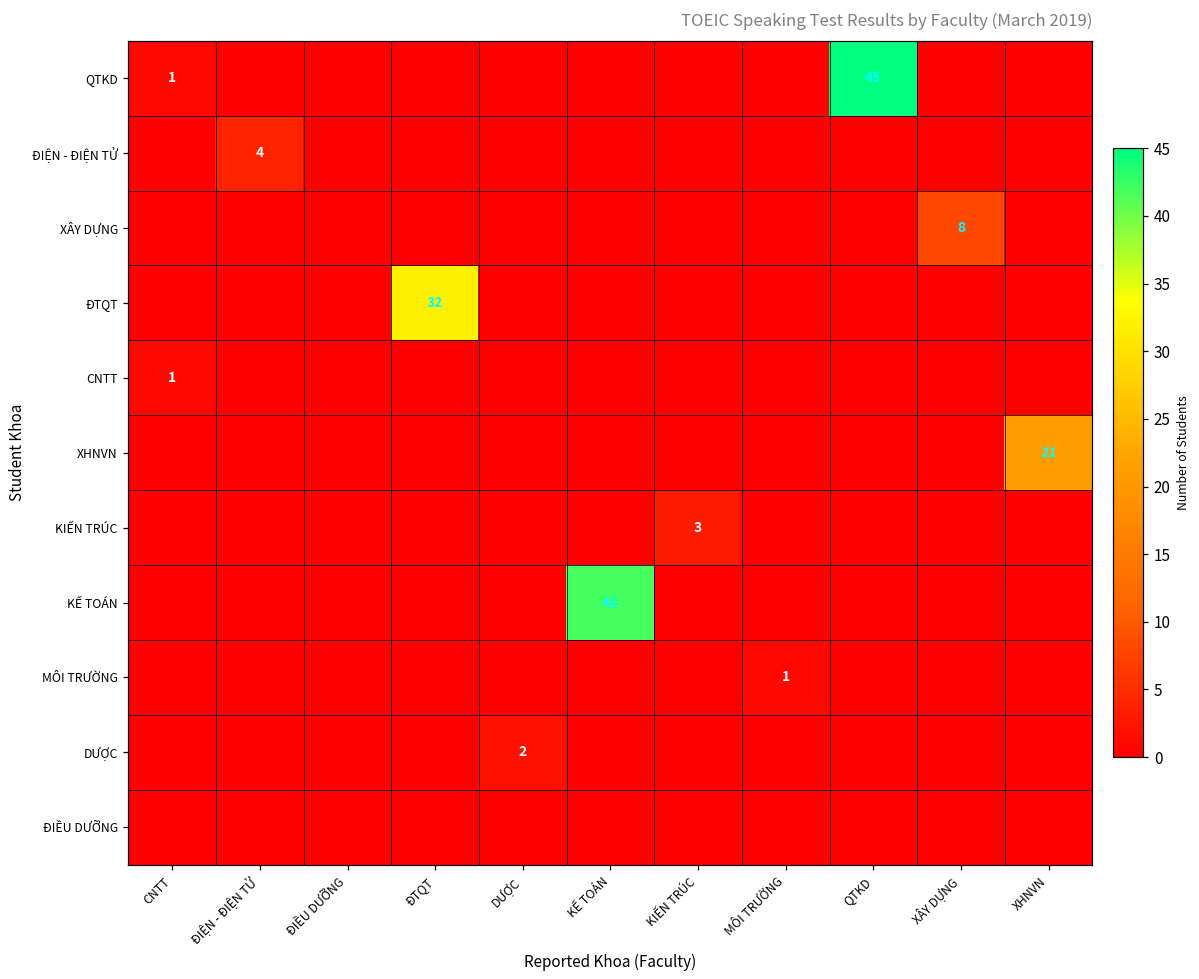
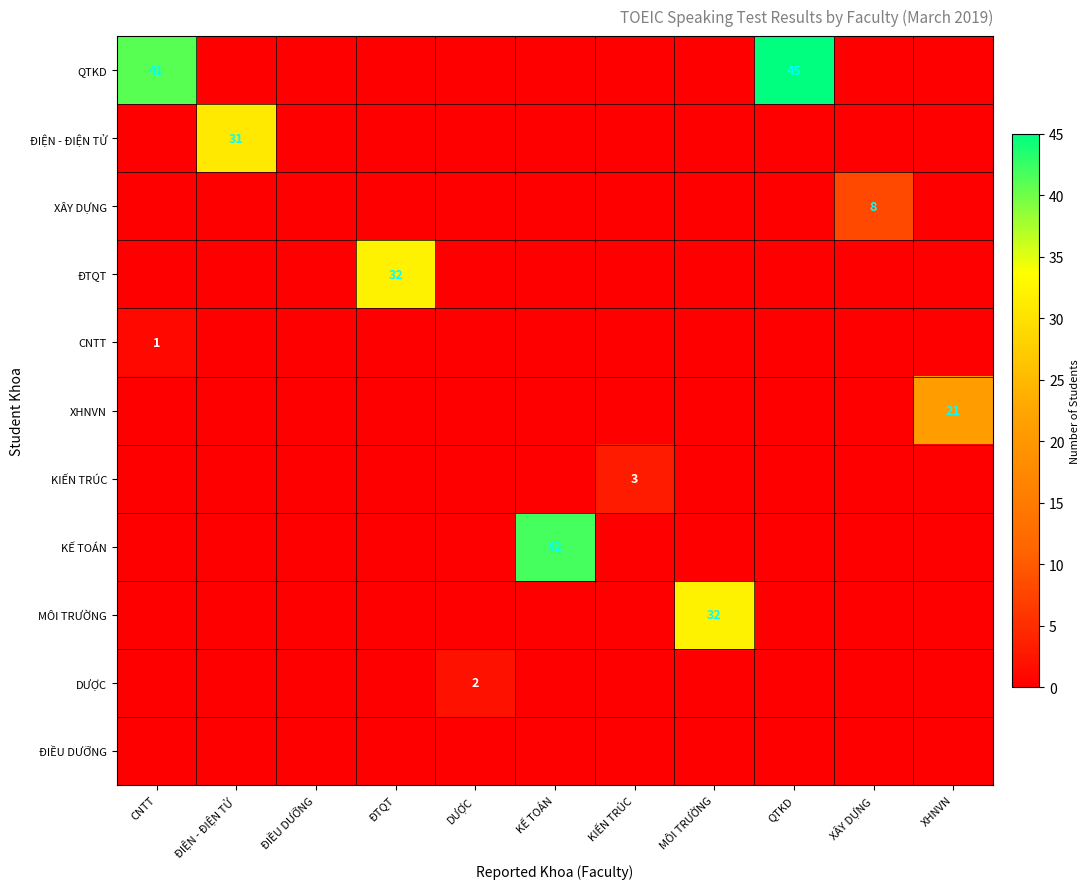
QTKD, CNTT: 1 -> 41
ĐIỆN - ĐIỆN TỬ, ĐIỆN - ĐIỆN TỬ: 4 -> 31
MÔI TRƯỜNG, MÔI TRƯỜNG: 1 -> 32
